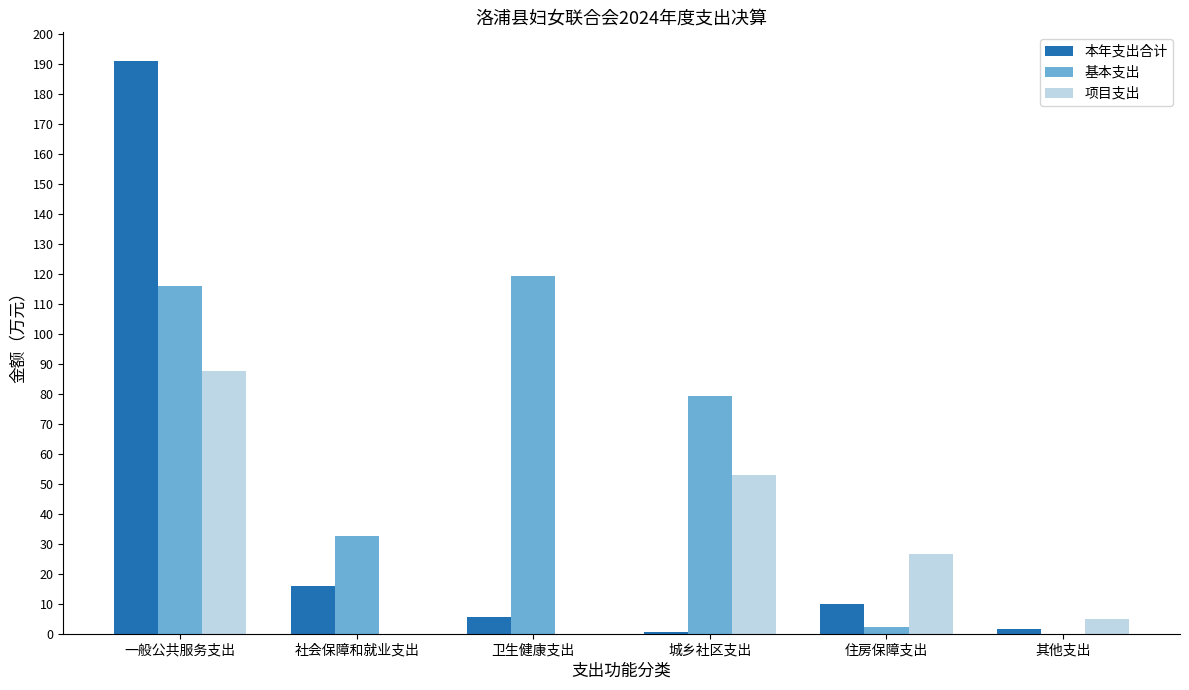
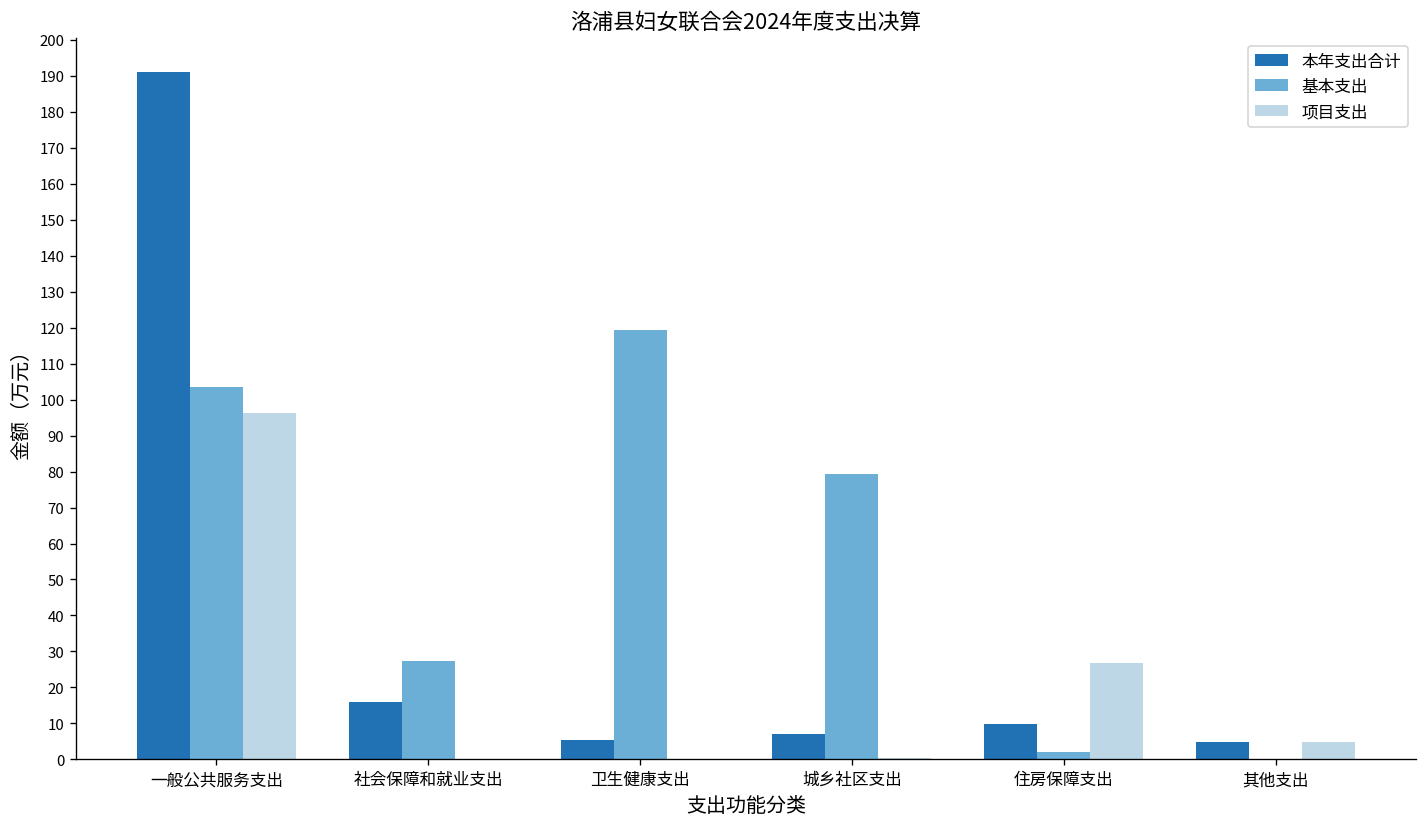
基本支出, 一般公共服务支出: 116 -> 104
项目支出, 一般公共服务支出: 87 -> 96
基本支出, 社会保障和就业支出: 33 -> 27
本年支出合计, 城乡社区支出: 0 -> 7
项目支出, 城乡社区支出: 53 -> 0
本年支出合计, 其他支出: 2 -> 5
